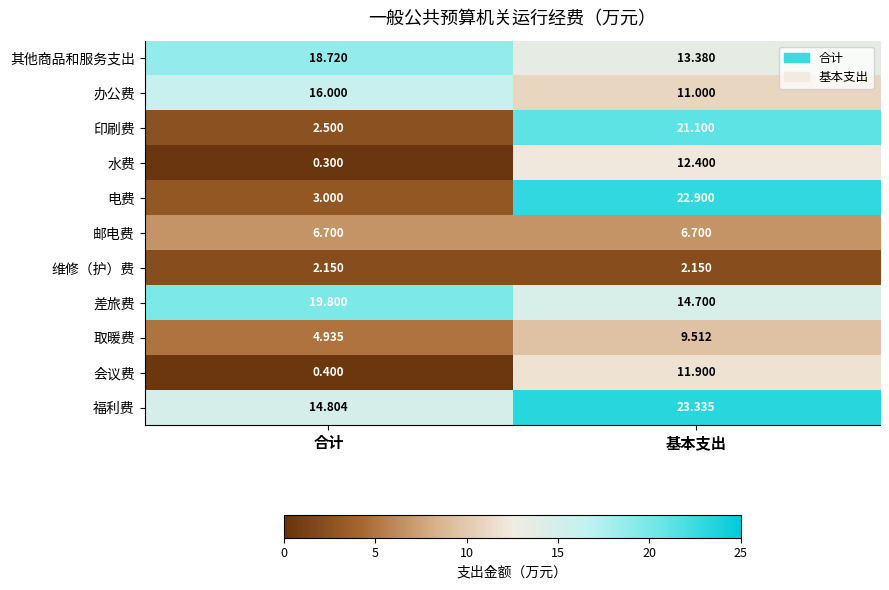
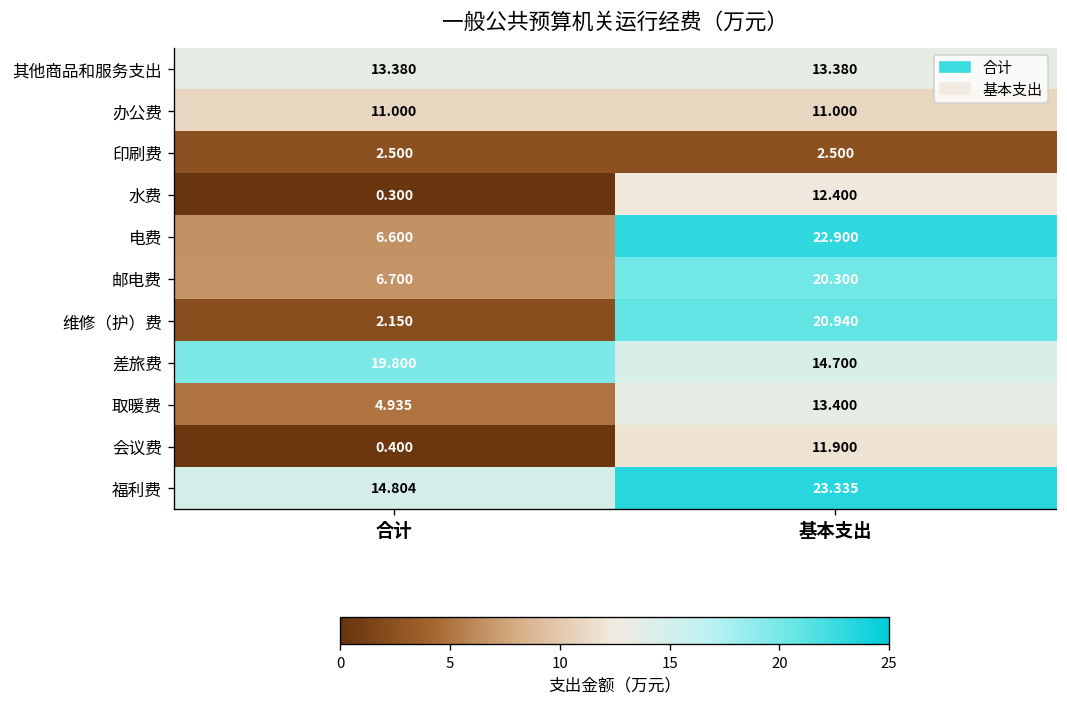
其他商品和服务支出, 合计: 18.720 -> 13.380
办公费, 合计: 16.000 -> 11.000
印刷费, 基本支出: 21.100 -> 2.500
电费, 合计: 3.000 -> 6.600
邮电费, 基本支出: 6.700 -> 20.300
维修（护）费, 基本支出: 2.150 -> 20.940
取暖费, 基本支出: 9.512 -> 13.400
